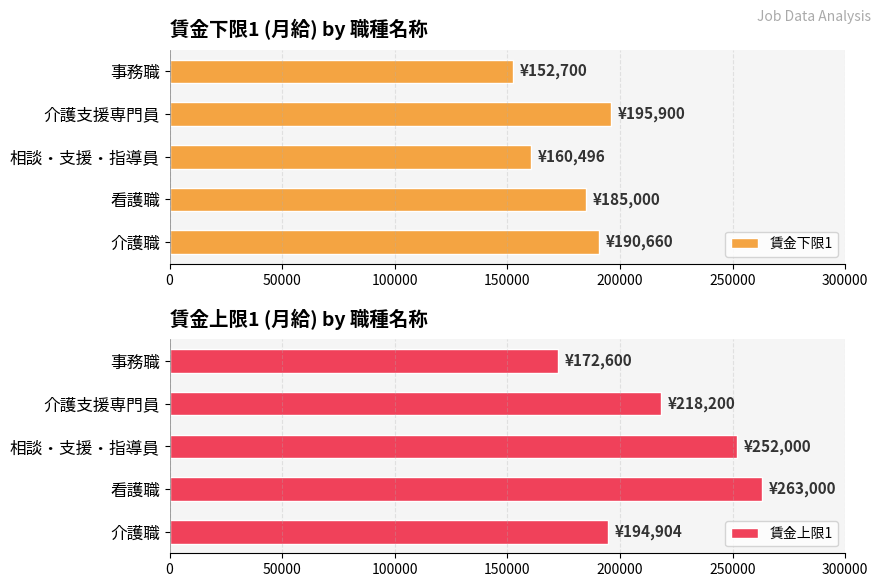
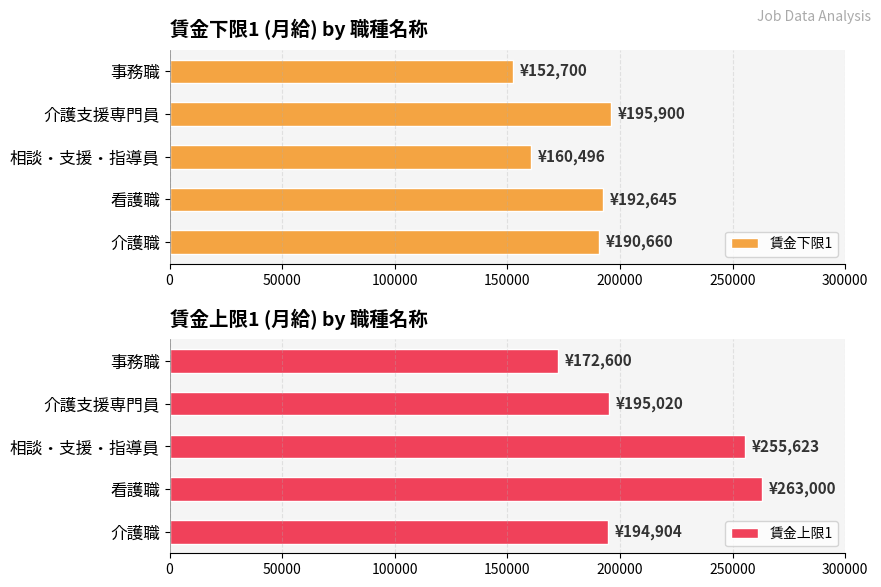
賃金下限1 (月給) by 職種名称, 看護職: ¥185,000 -> ¥192,645
賃金上限1 (月給) by 職種名称, 介護支援専門員: ¥218,200 -> ¥195,020
賃金上限1 (月給) by 職種名称, 相談・支援・指導員: ¥252,000 -> ¥255,623
